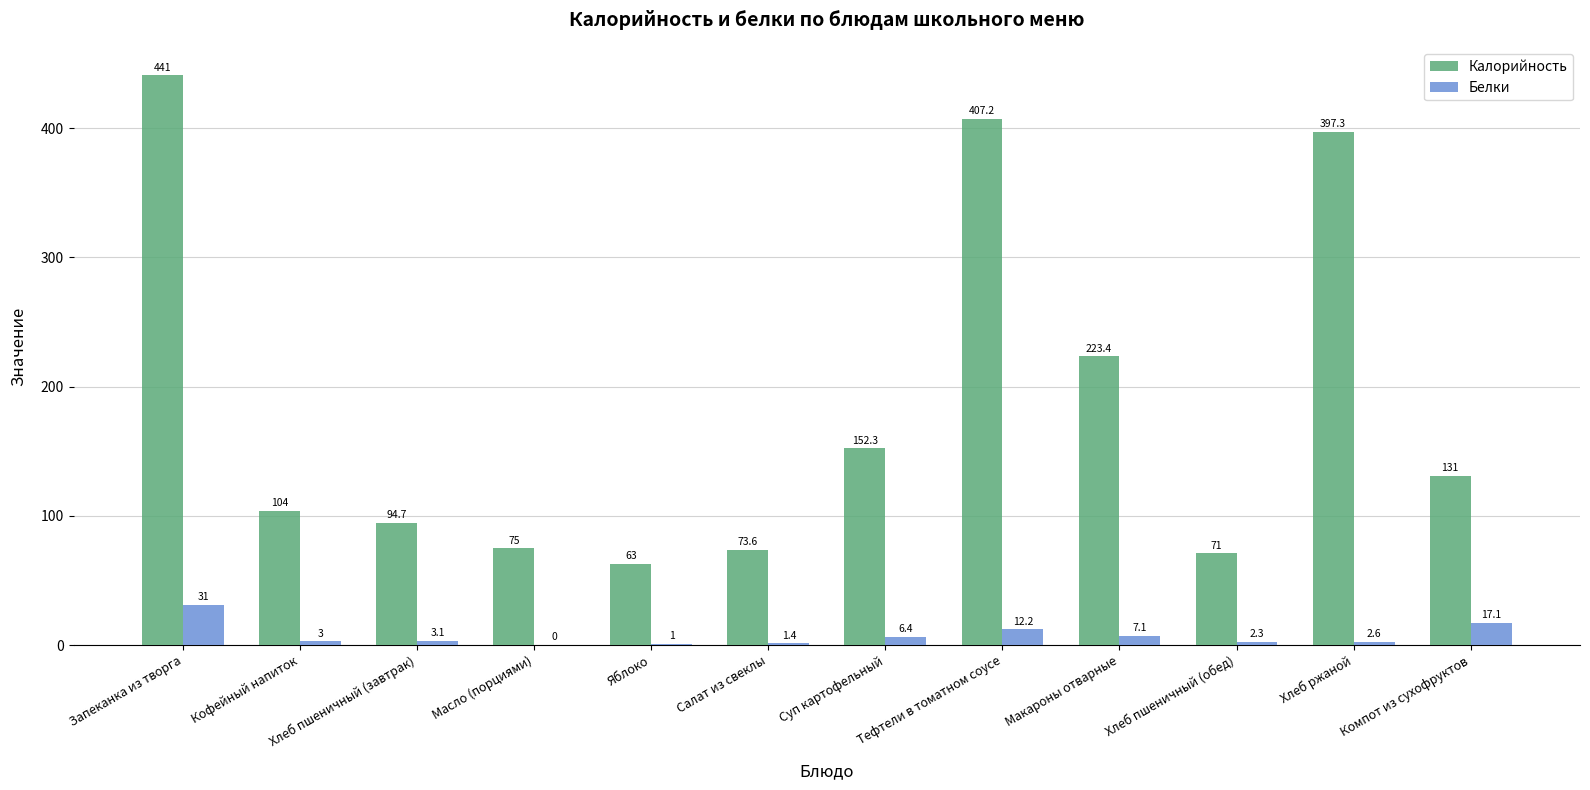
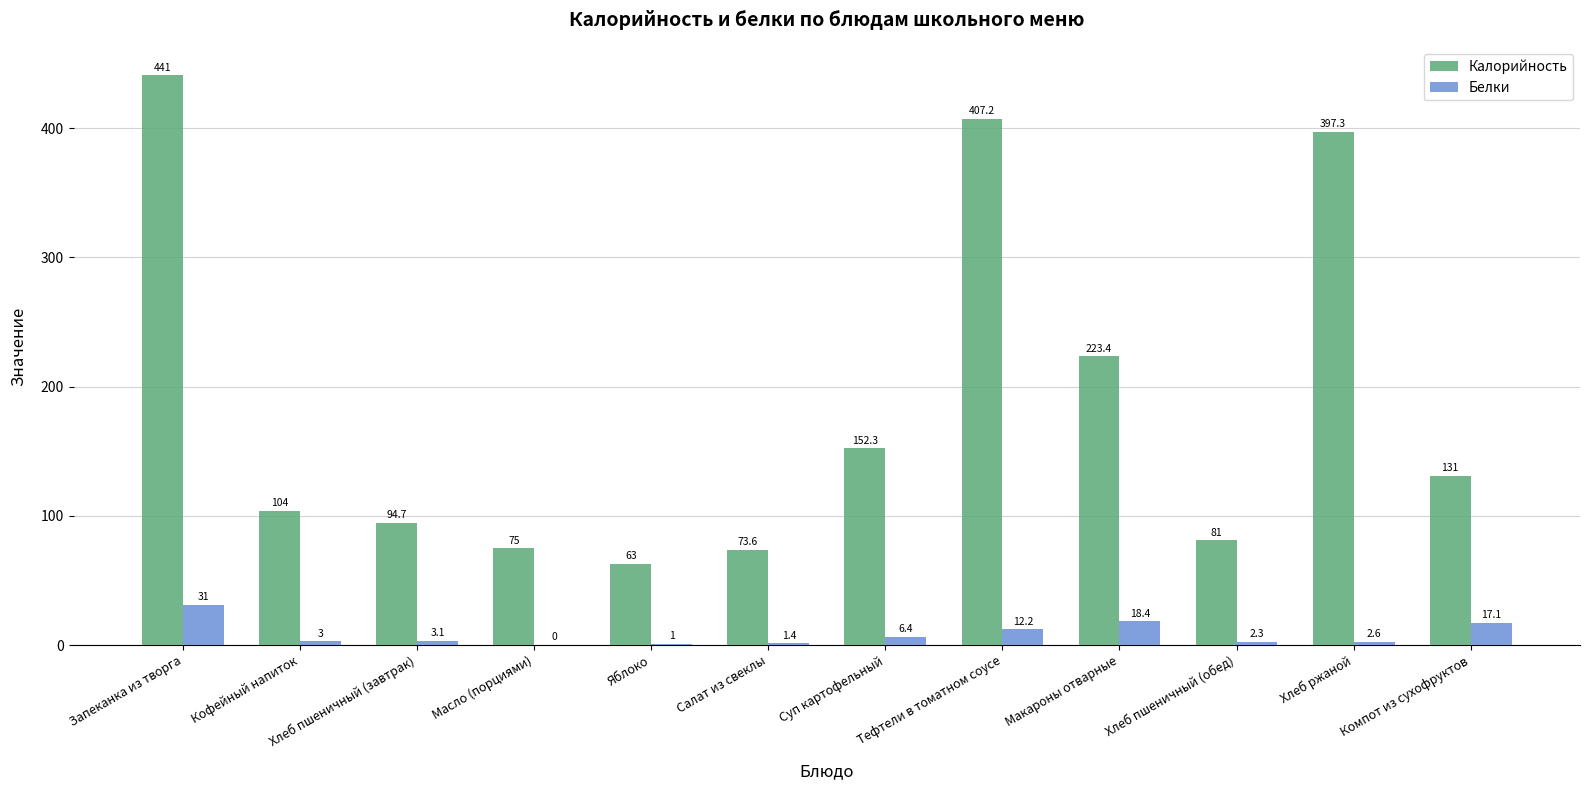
Белки, Макароны отварные: 7.1 -> 18.4
Калорийность, Хлеб пшеничный (обед): 71 -> 81
